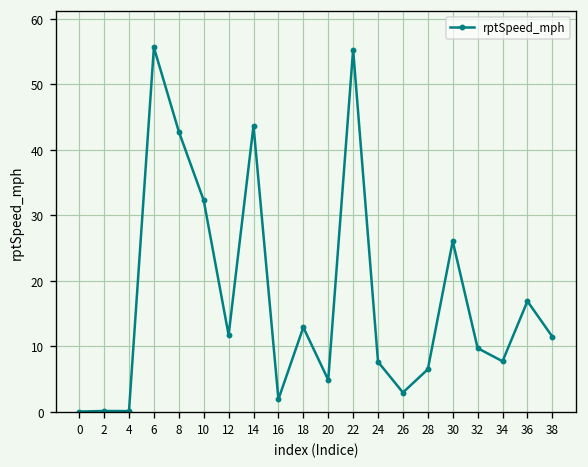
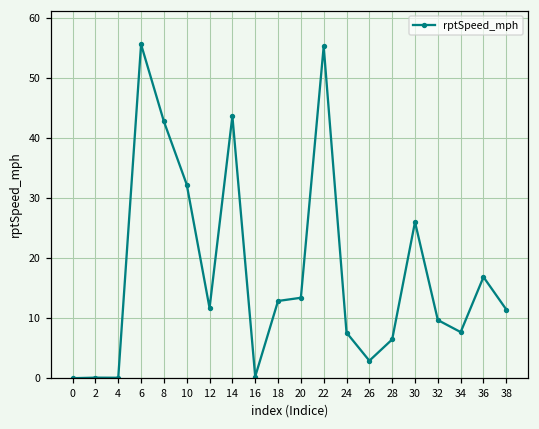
16: 2 -> 0
20: 5 -> 13
